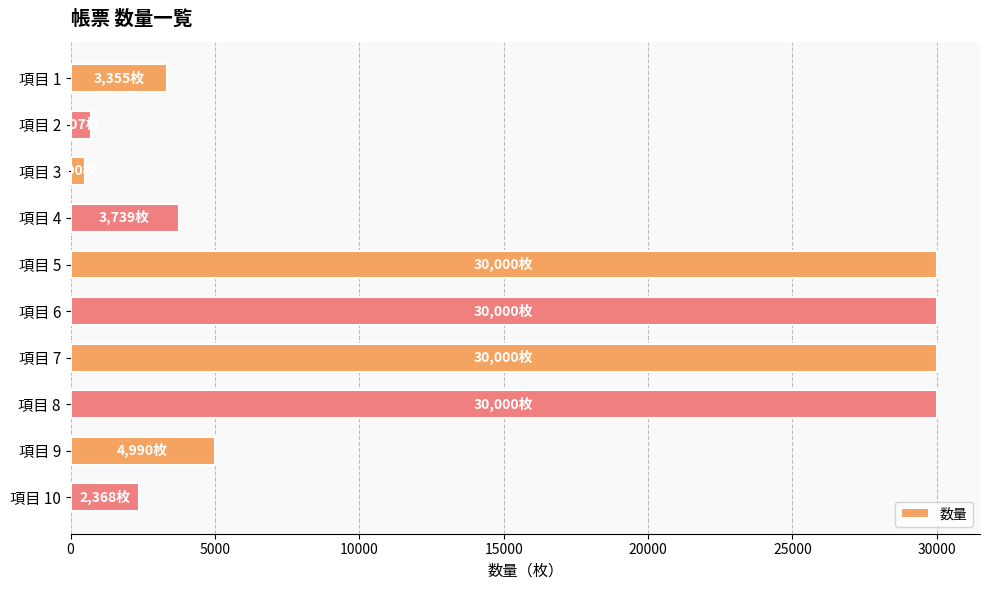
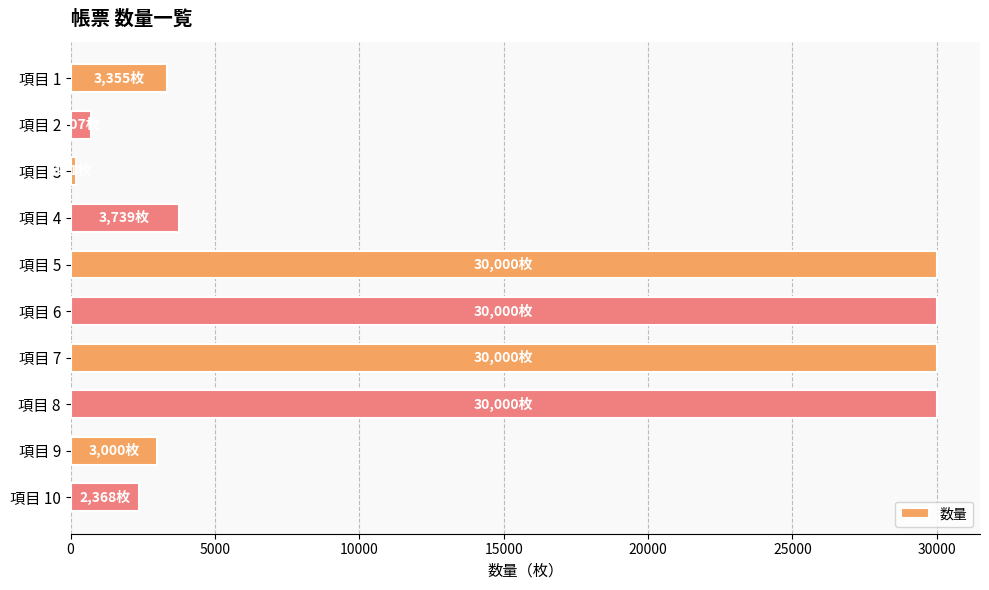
項目 3: 500 -> 200
項目 9: 4,990枚 -> 3,000枚
